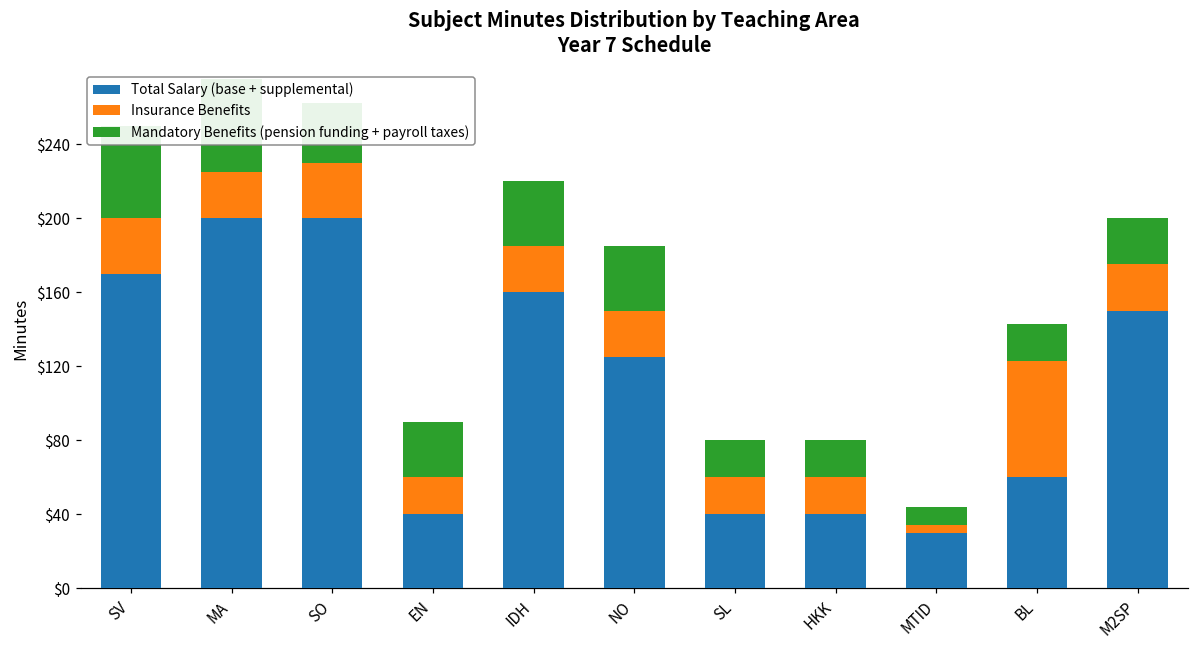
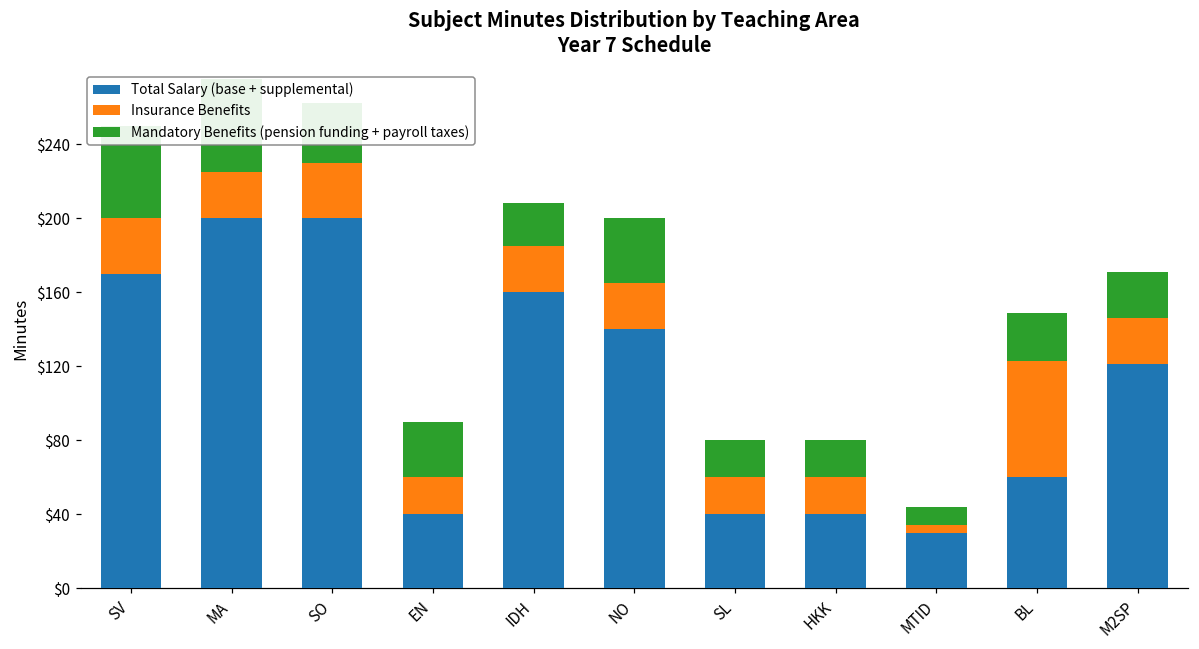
Mandatory Benefits (pension funding + payroll taxes), IDH: $35 -> $23
Total Salary (base + supplemental), NO: $125 -> $140
Mandatory Benefits (pension funding + payroll taxes), BL: $20 -> $26
Total Salary (base + supplemental), M2SP: $150 -> $121
